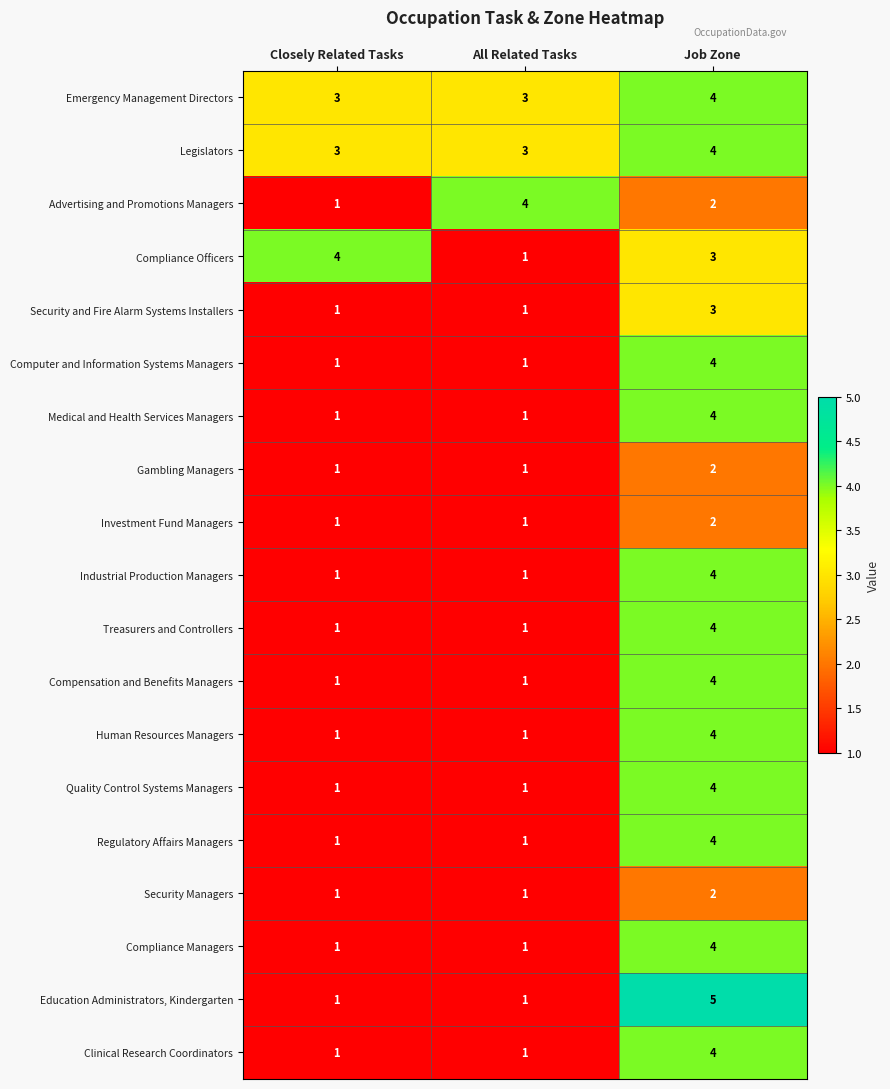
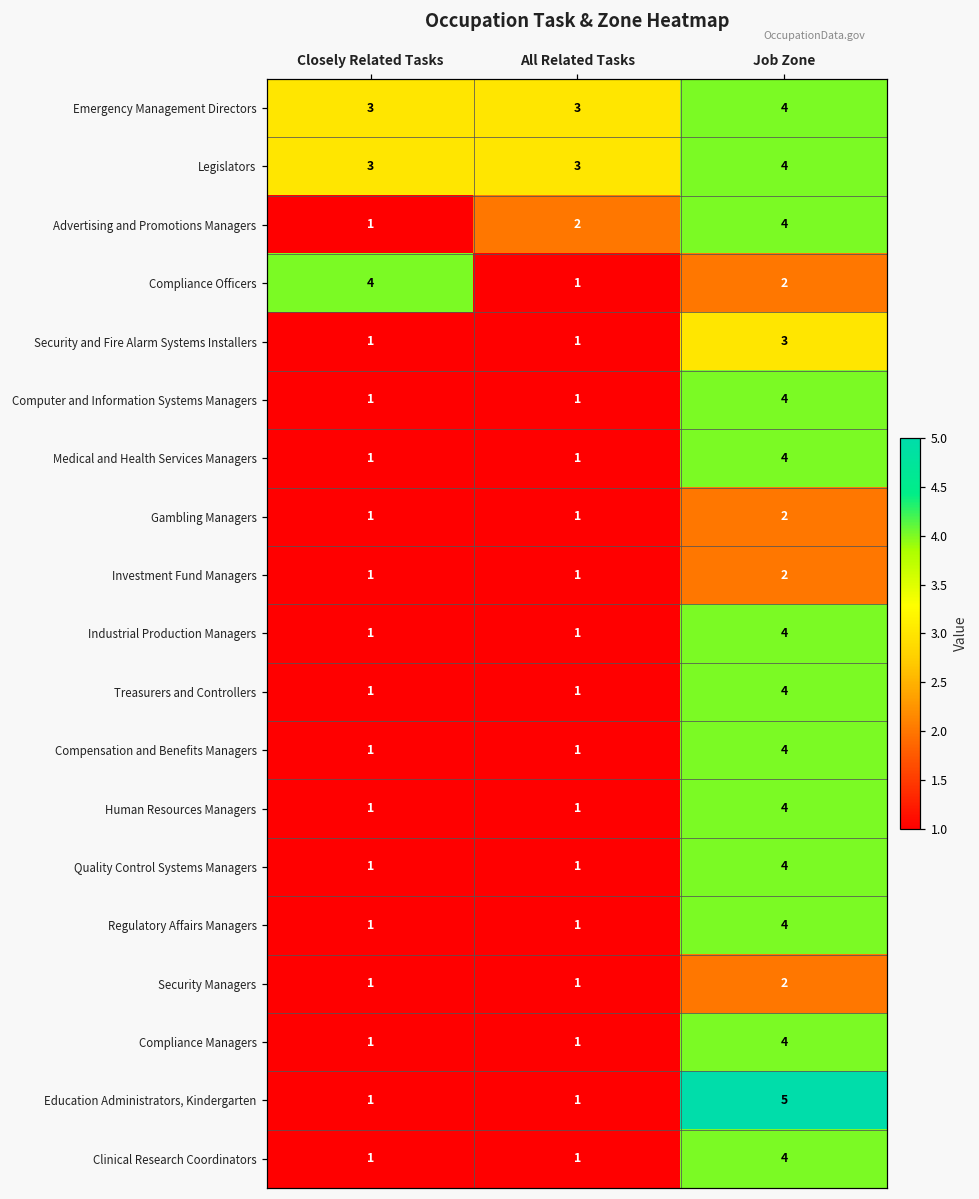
Advertising and Promotions Managers, All Related Tasks: 4 -> 2
Advertising and Promotions Managers, Job Zone: 2 -> 4
Compliance Officers, Job Zone: 3 -> 2
